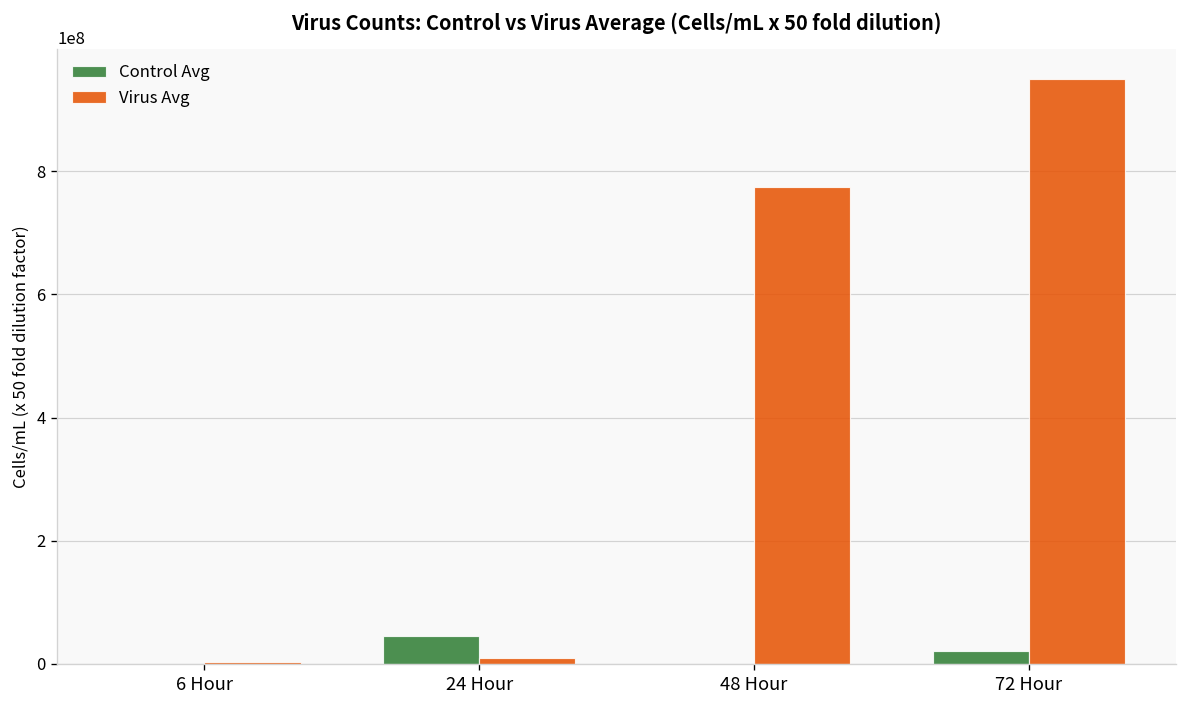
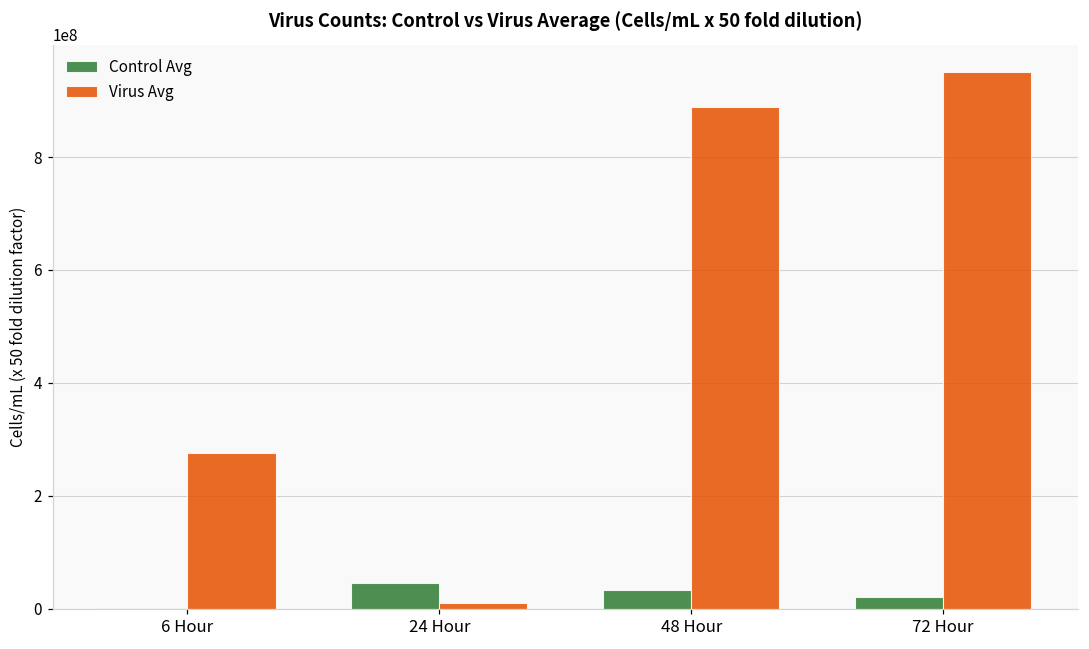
Virus Avg, 6 Hour: 0 -> 280000000
Control Avg, 48 Hour: 0 -> 30000000
Virus Avg, 48 Hour: 770000000 -> 890000000
